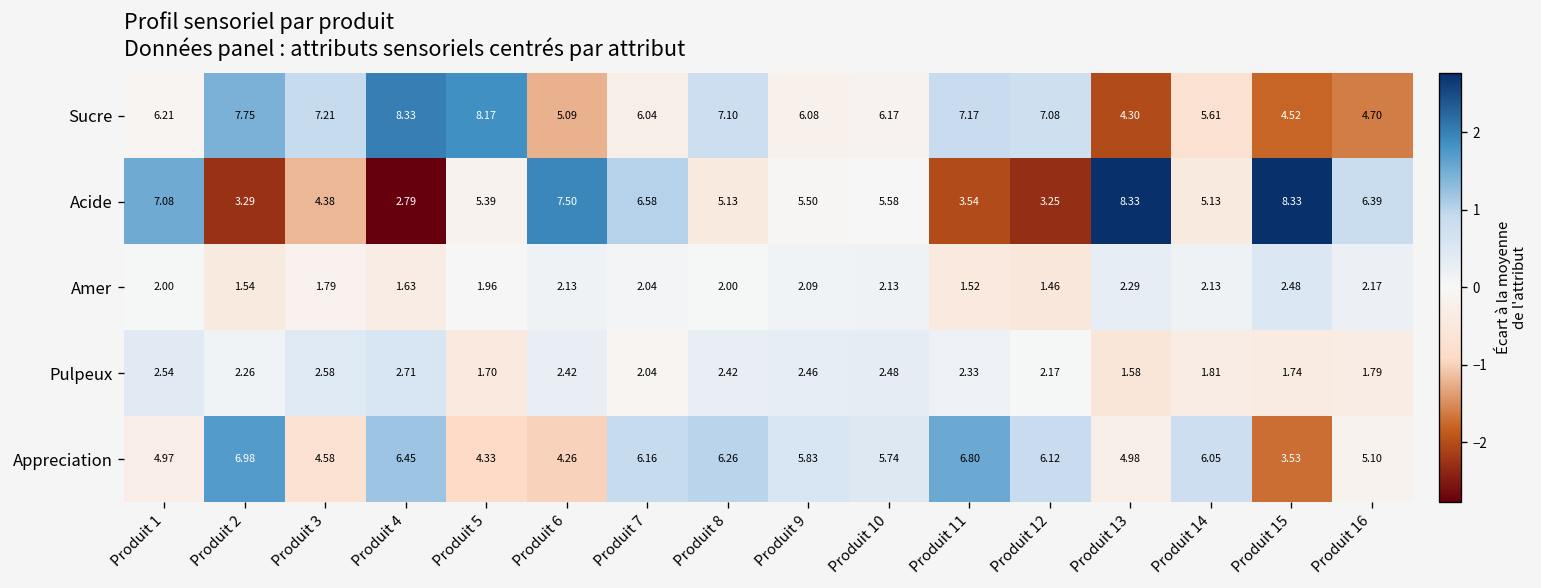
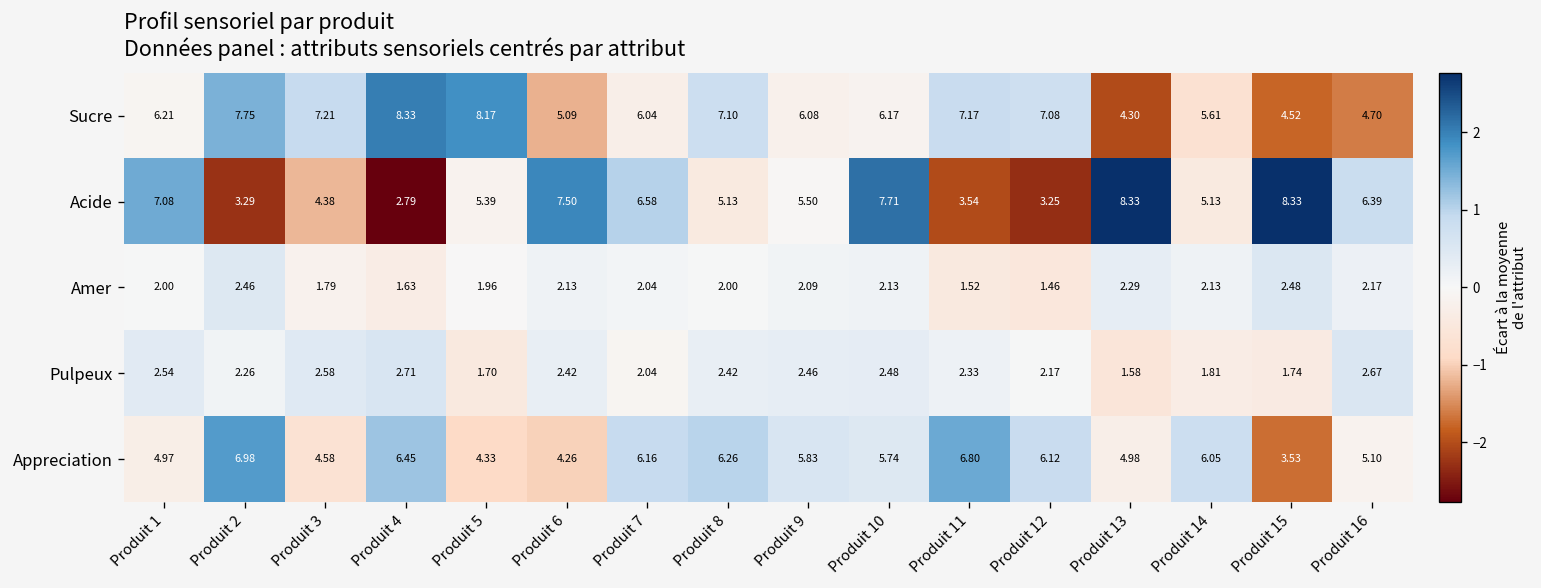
Acide, Produit 10: 5.58 -> 7.71
Amer, Produit 2: 1.54 -> 2.46
Pulpeux, Produit 16: 1.79 -> 2.67
